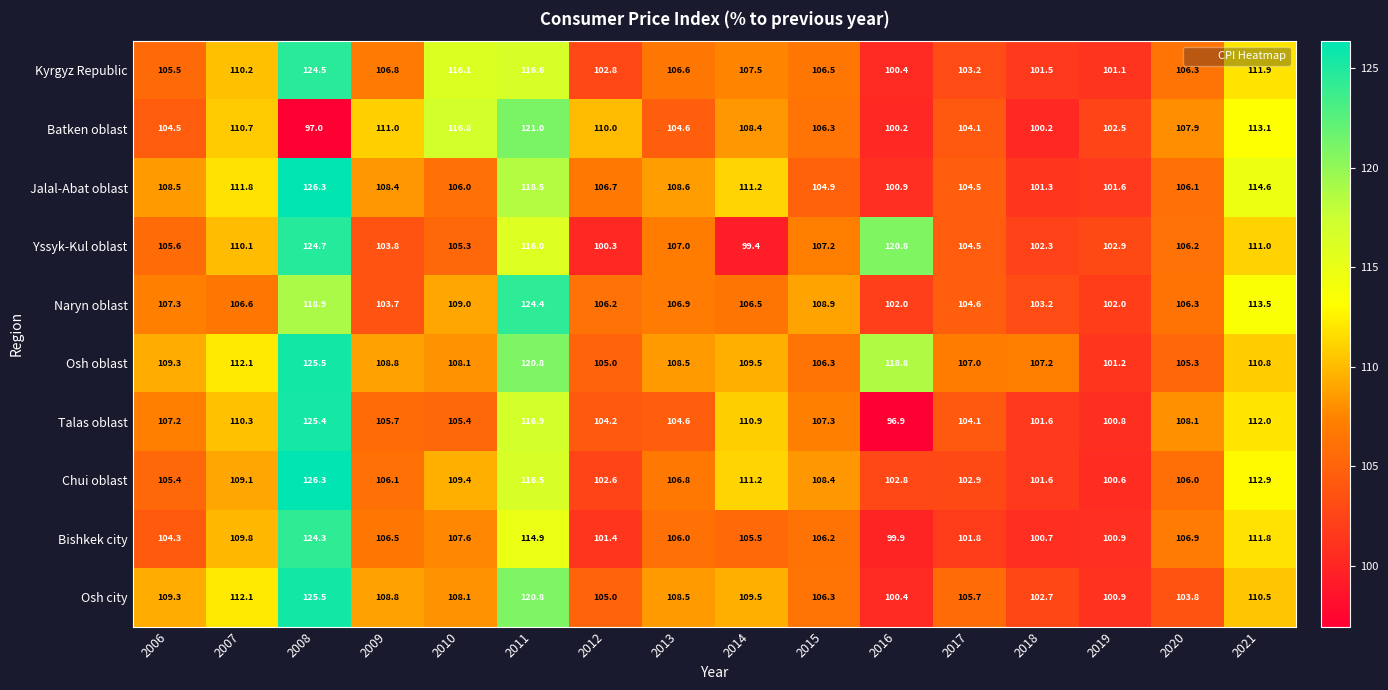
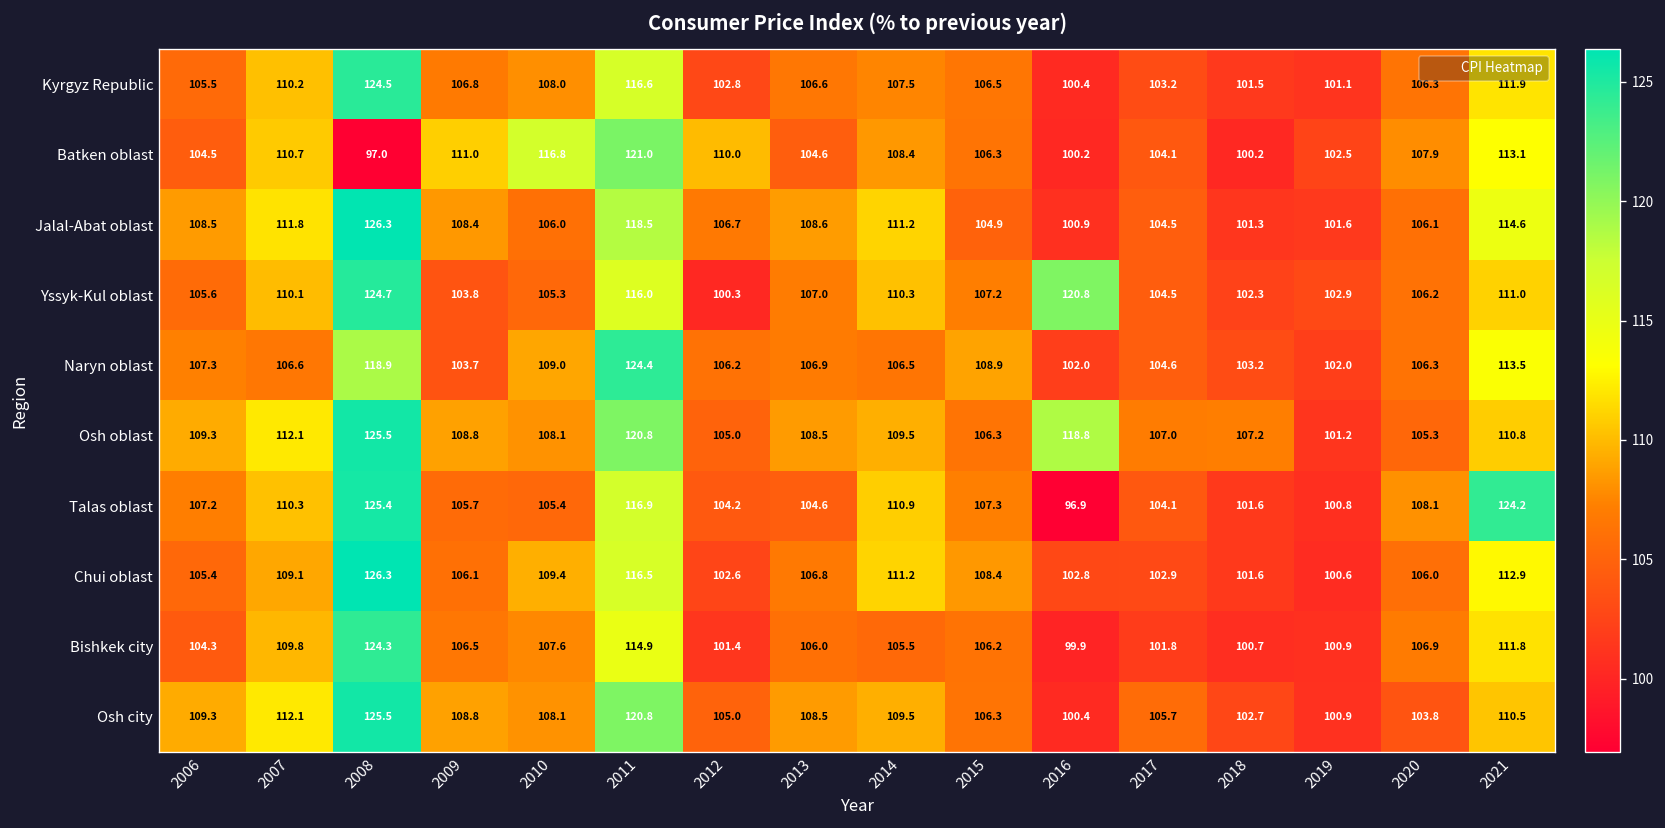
Kyrgyz Republic, 2010: 116.1 -> 108.0
Yssyk-Kul oblast, 2014: 99.4 -> 110.3
Talas oblast, 2021: 112.0 -> 124.2
